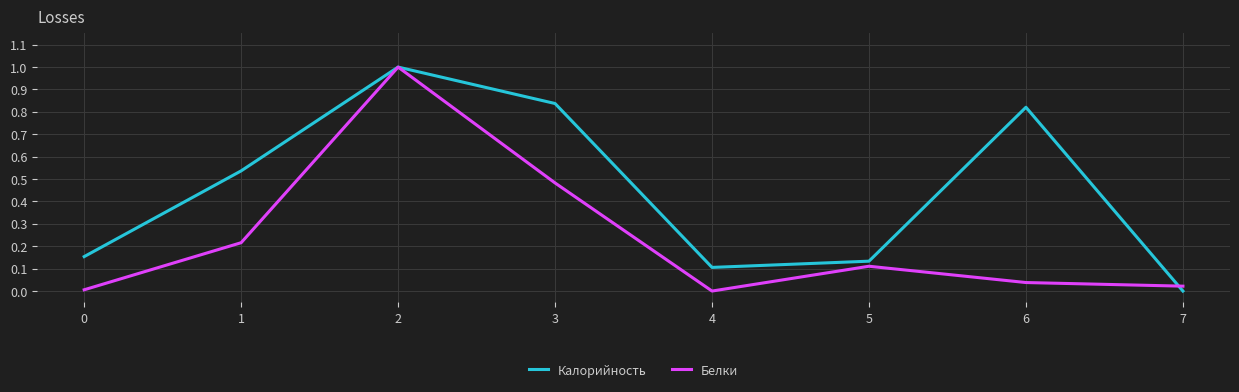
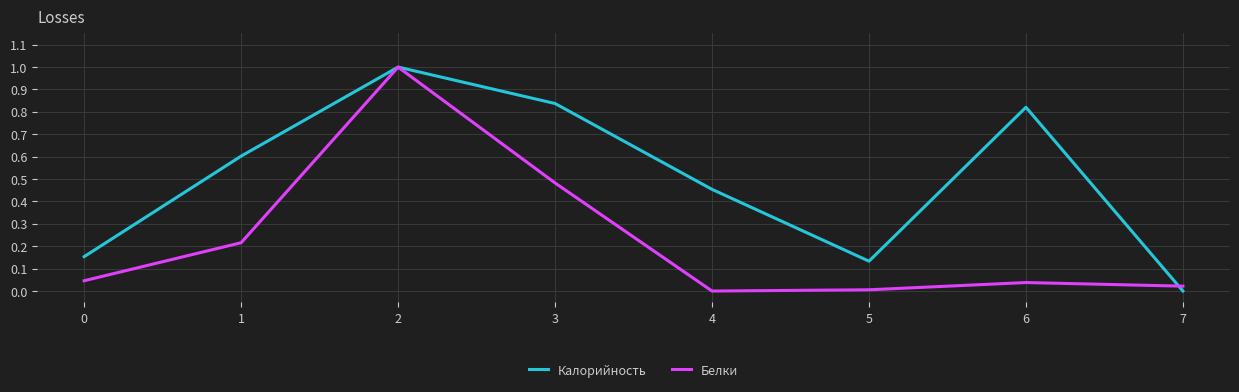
Белки, 0: 0.01 -> 0.05
Калорийность, 1: 0.54 -> 0.60
Калорийность, 4: 0.11 -> 0.45
Белки, 5: 0.11 -> 0.01
